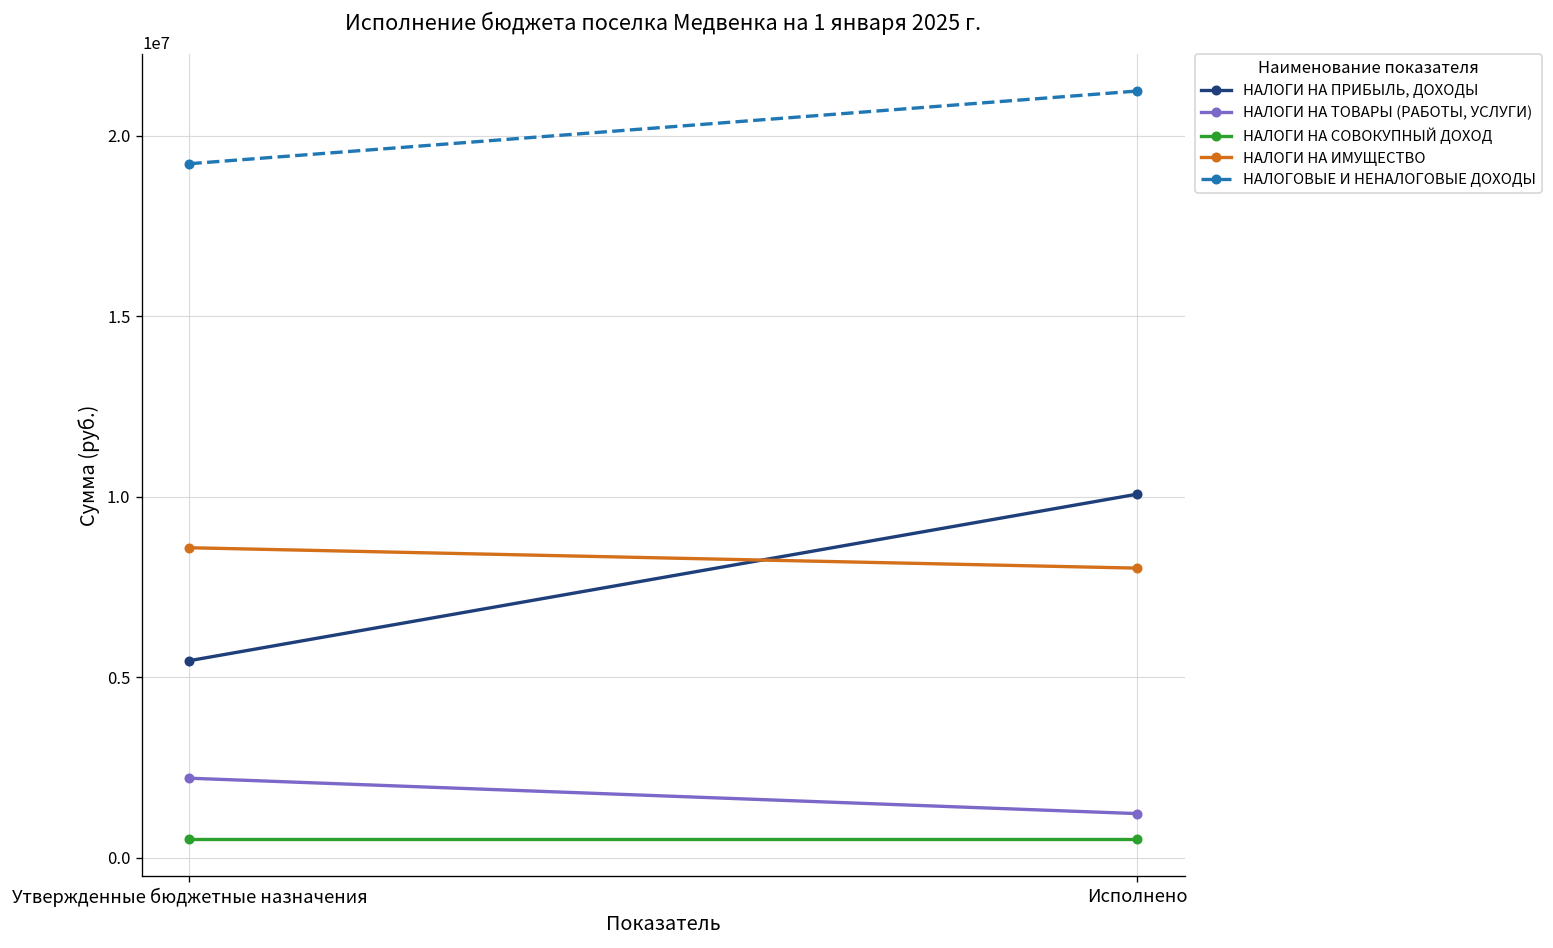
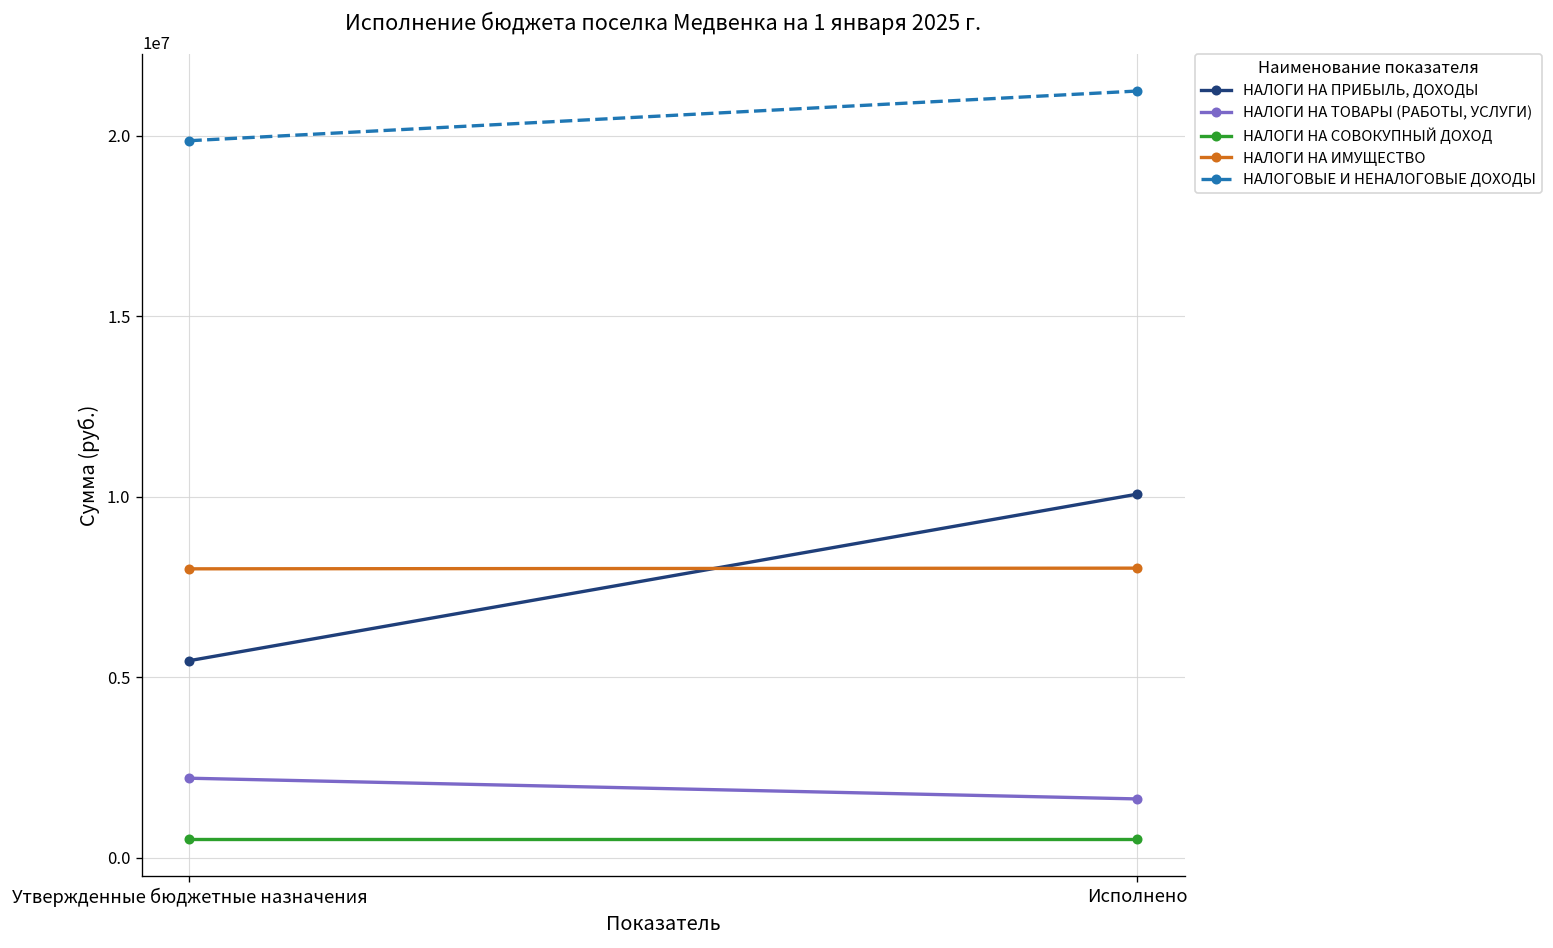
НАЛОГИ НА ИМУЩЕСТВО, Утвержденные бюджетные назначения: 8600000 -> 8000000
НАЛОГОВЫЕ И НЕНАЛОГОВЫЕ ДОХОДЫ, Утвержденные бюджетные назначения: 19200000 -> 19900000
НАЛОГИ НА ТОВАРЫ (РАБОТЫ, УСЛУГИ), Исполнено: 1200000 -> 1600000
